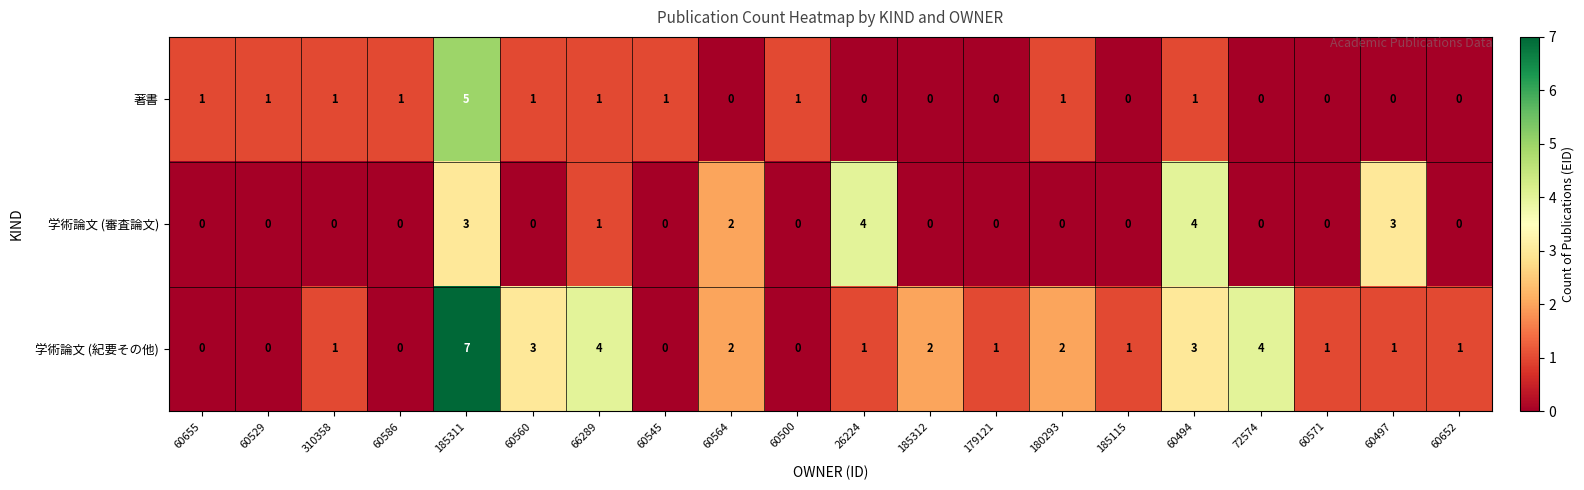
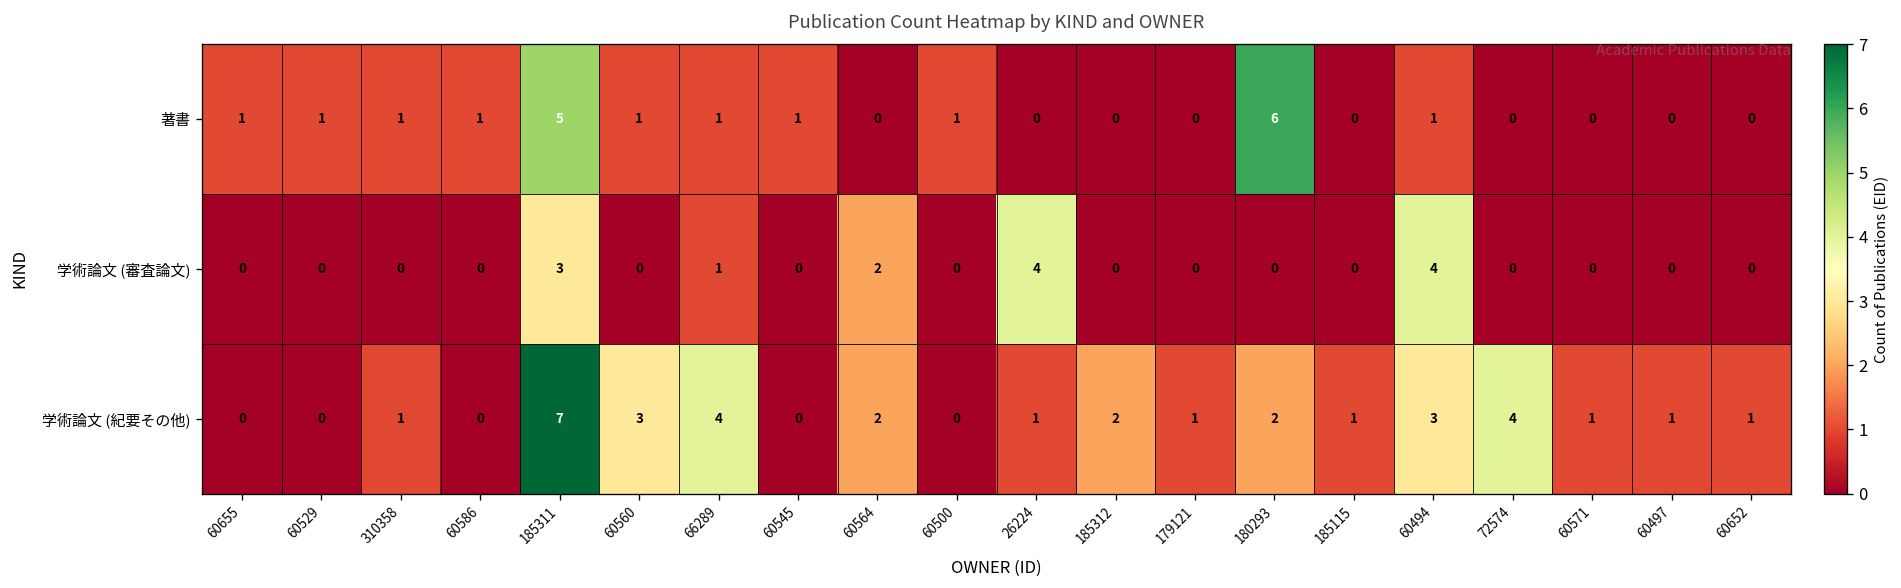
著書, 180293: 1 -> 6
学術論文 (審査論文), 60497: 3 -> 0
